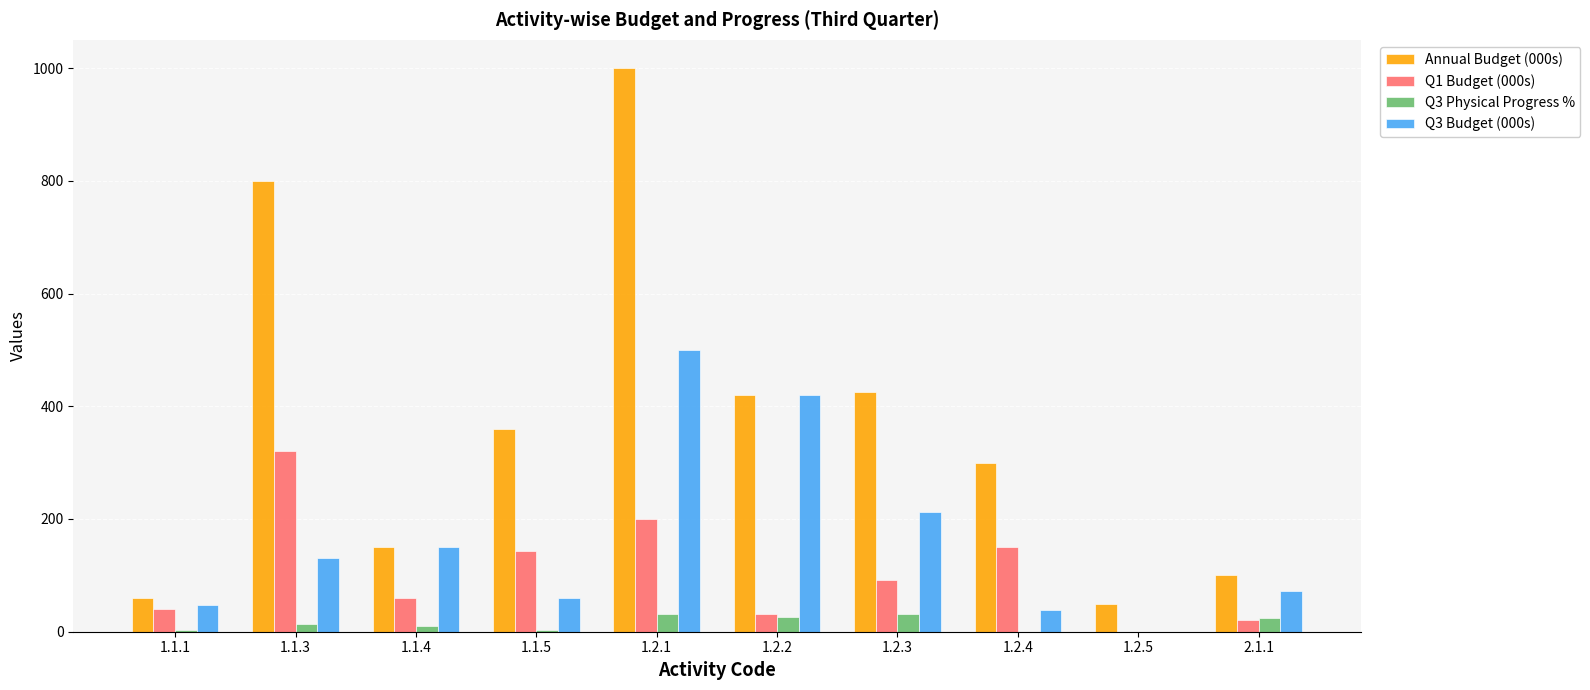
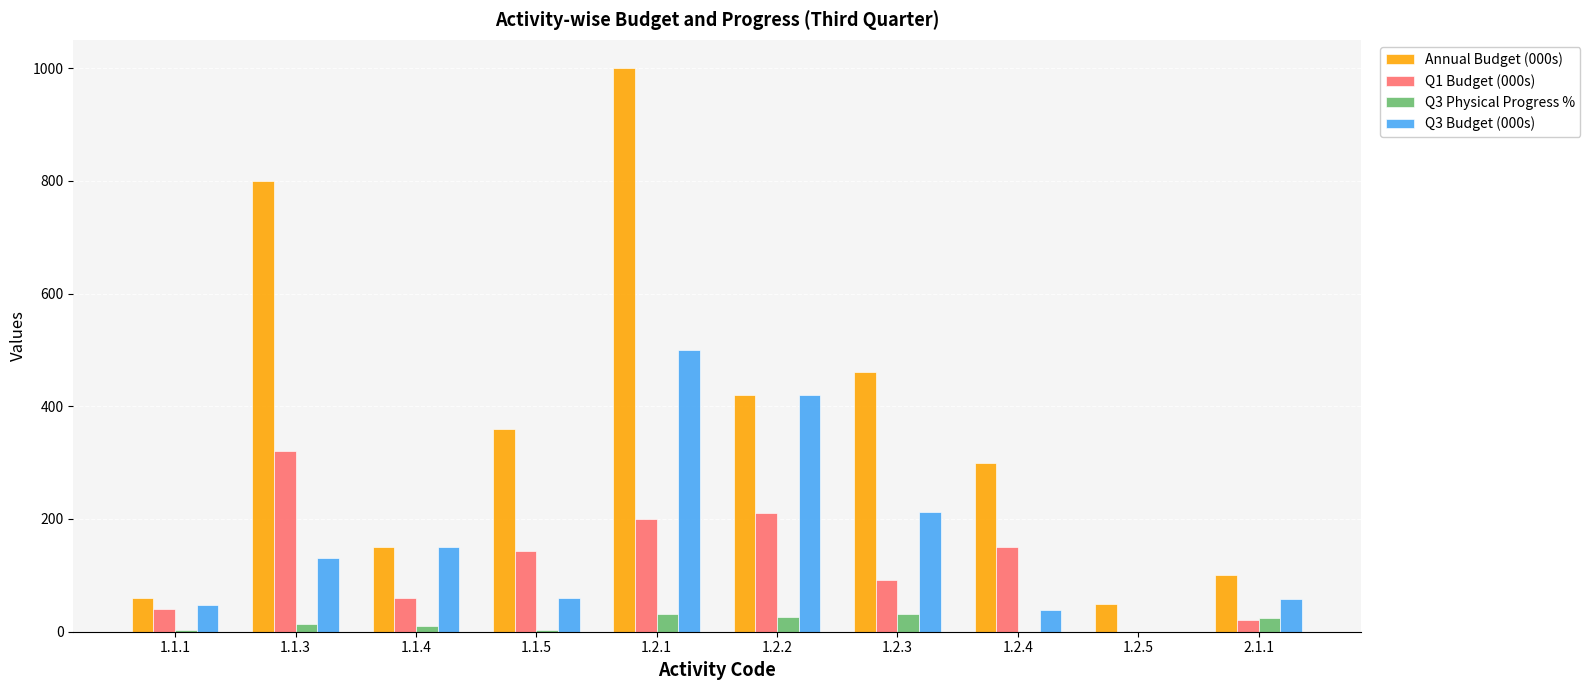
Q1 Budget (000s), 1.2.2: 30 -> 210
Annual Budget (000s), 1.2.3: 430 -> 460
Q3 Budget (000s), 2.1.1: 70 -> 60
